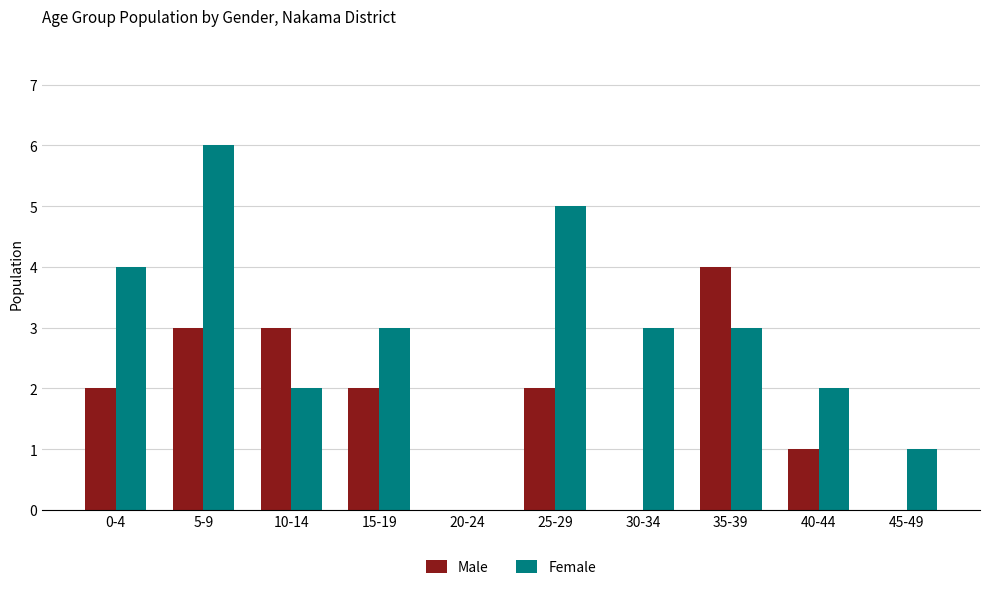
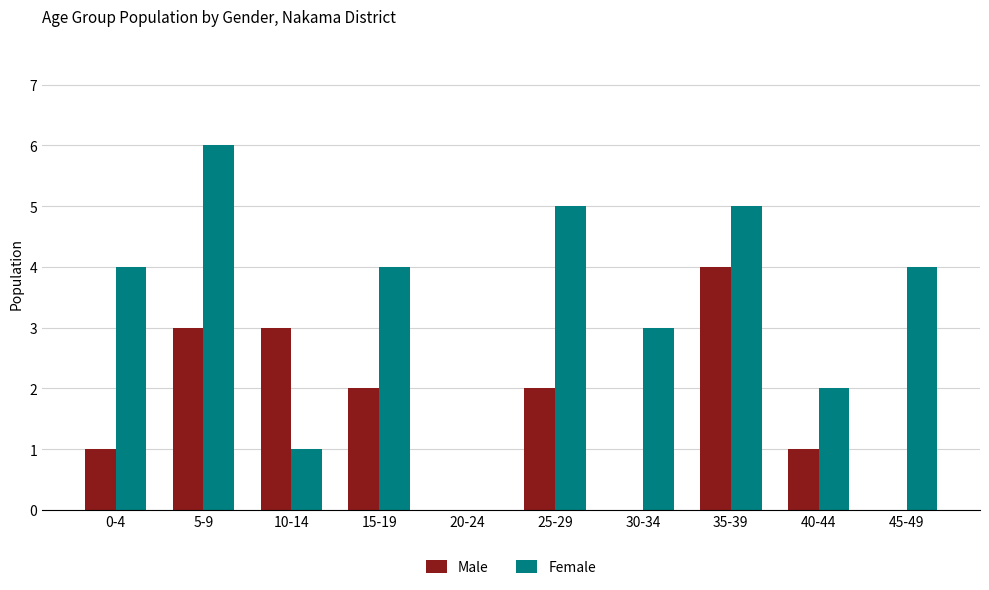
Male, 0-4: 2 -> 1
Female, 10-14: 2 -> 1
Female, 15-19: 3 -> 4
Female, 35-39: 3 -> 5
Female, 45-49: 1 -> 4
